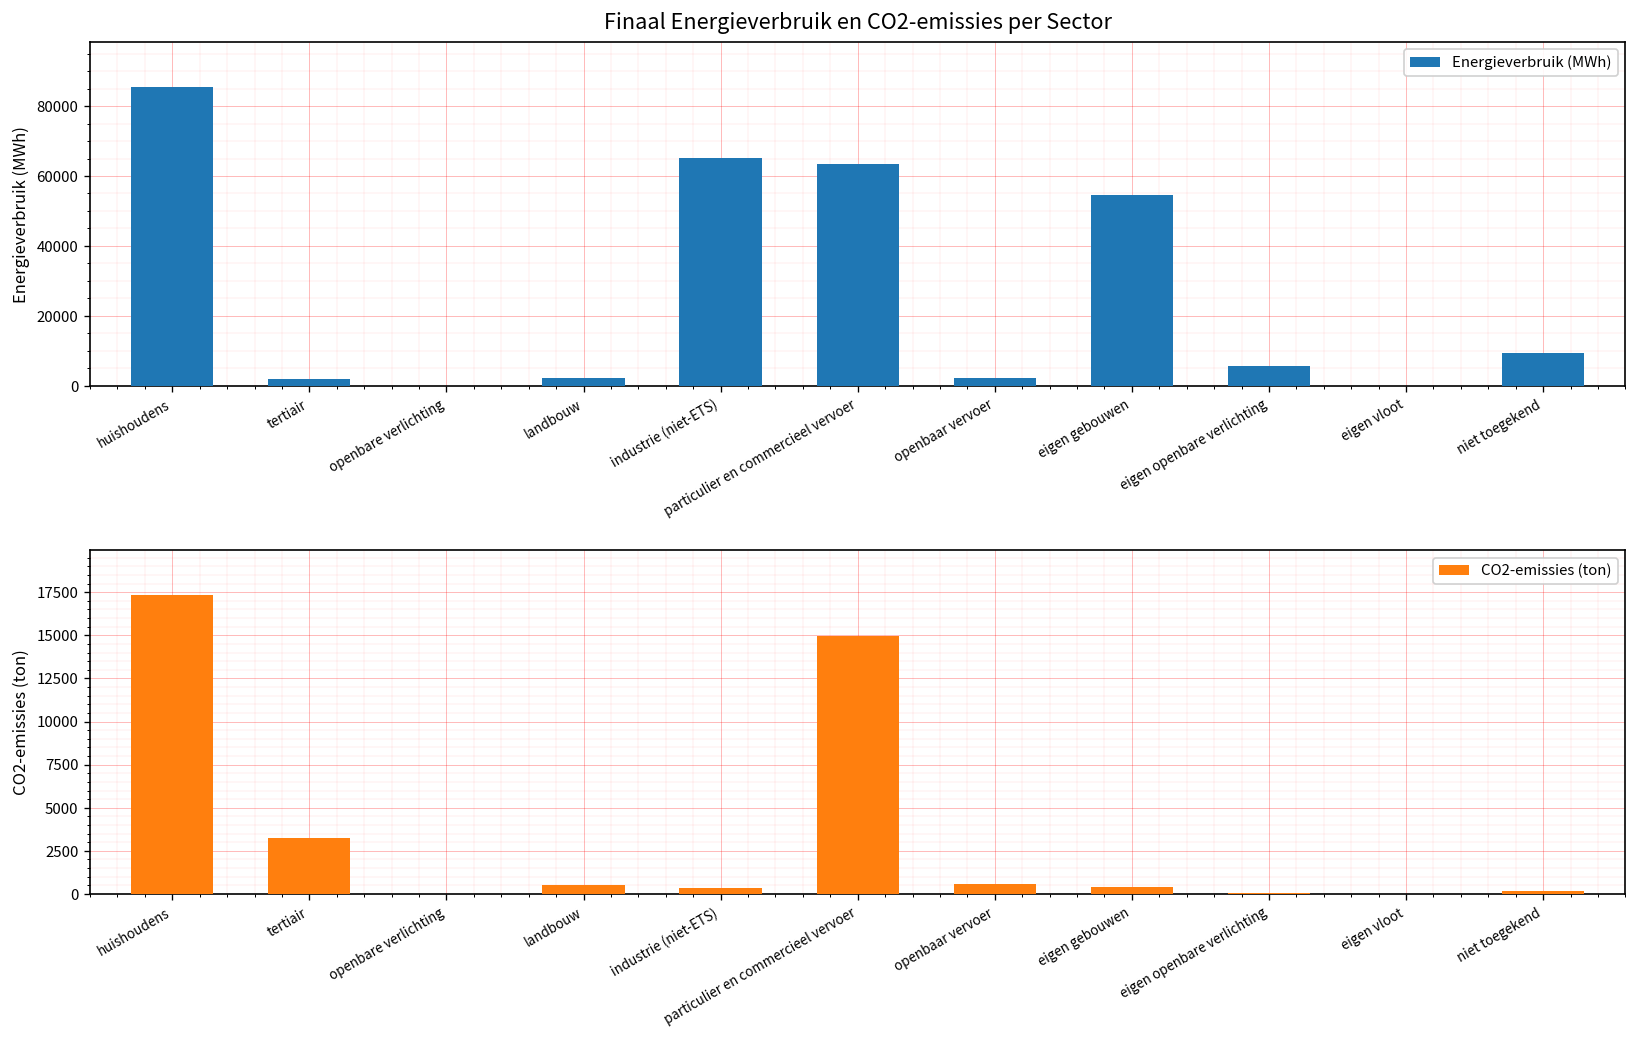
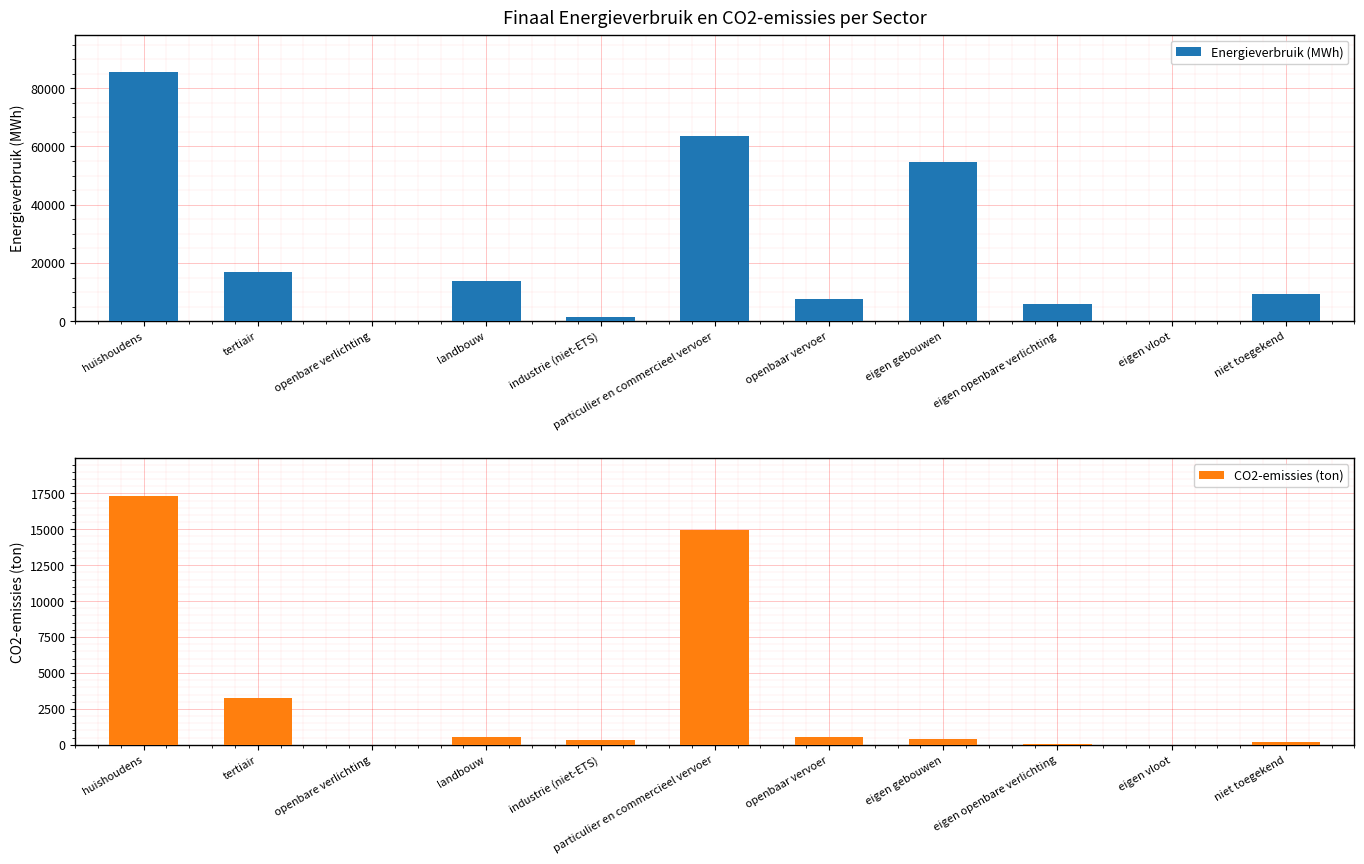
Finaal Energieverbruik en CO2-emissies per Sector, tertiair: 2000 -> 17000
Finaal Energieverbruik en CO2-emissies per Sector, landbouw: 2000 -> 14000
Finaal Energieverbruik en CO2-emissies per Sector, industrie (niet-ETS): 65000 -> 2000
Finaal Energieverbruik en CO2-emissies per Sector, openbaar vervoer: 2000 -> 8000
